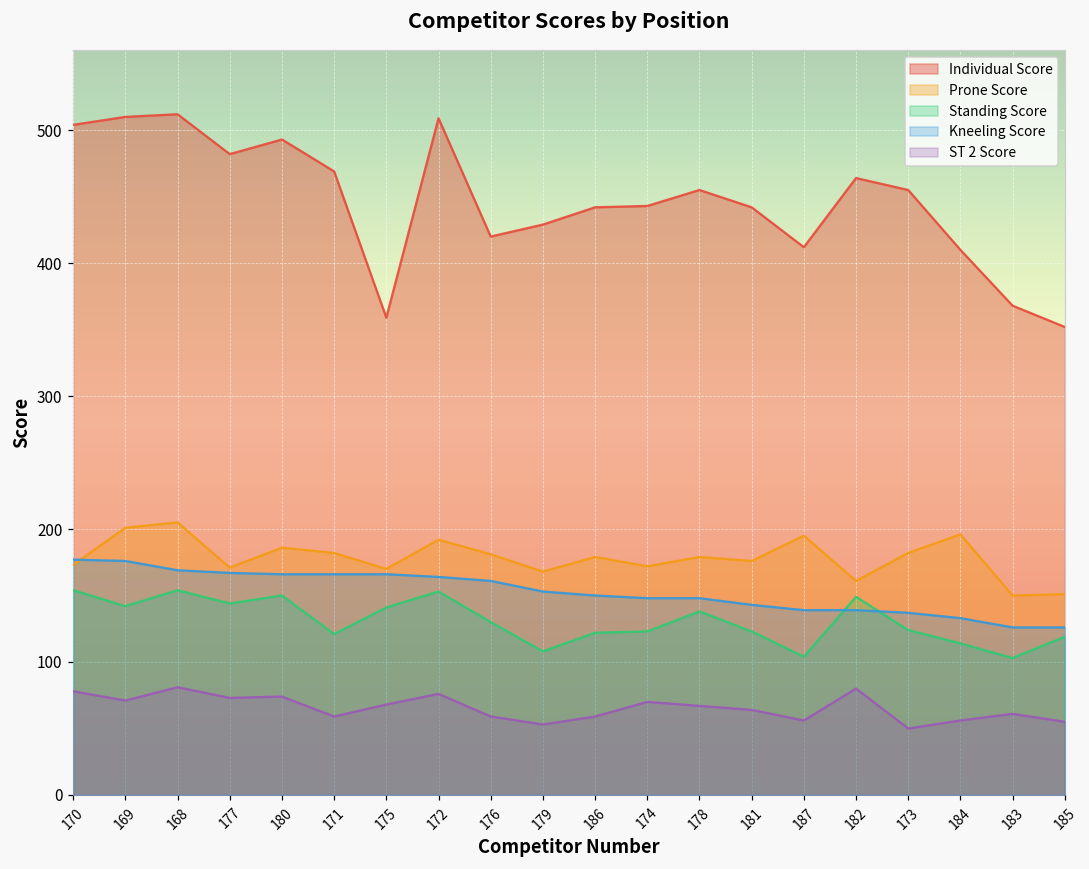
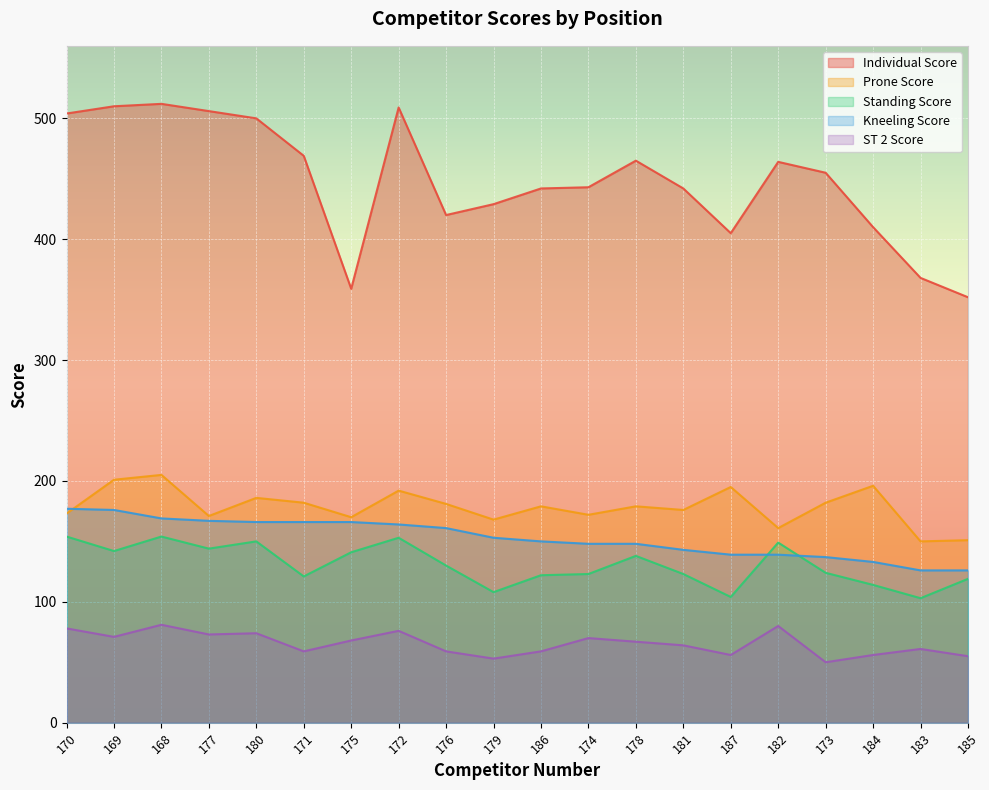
Individual Score, 177: 482 -> 506
Individual Score, 180: 493 -> 500
Individual Score, 178: 455 -> 465
Individual Score, 187: 412 -> 405
